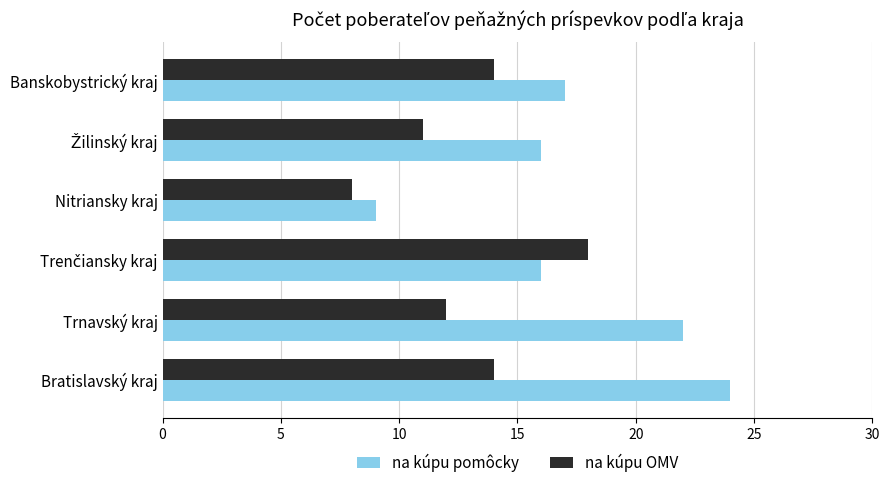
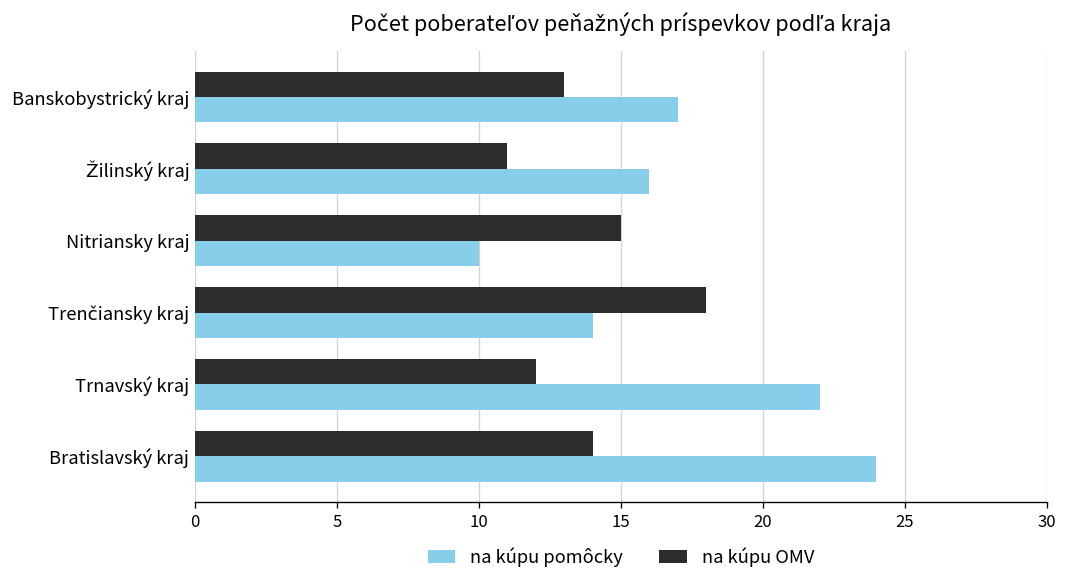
na kúpu OMV, Banskobystrický kraj: 14 -> 13
na kúpu OMV, Nitriansky kraj: 8 -> 15
na kúpu pomôcky, Nitriansky kraj: 9 -> 10
na kúpu pomôcky, Trenčiansky kraj: 16 -> 14
